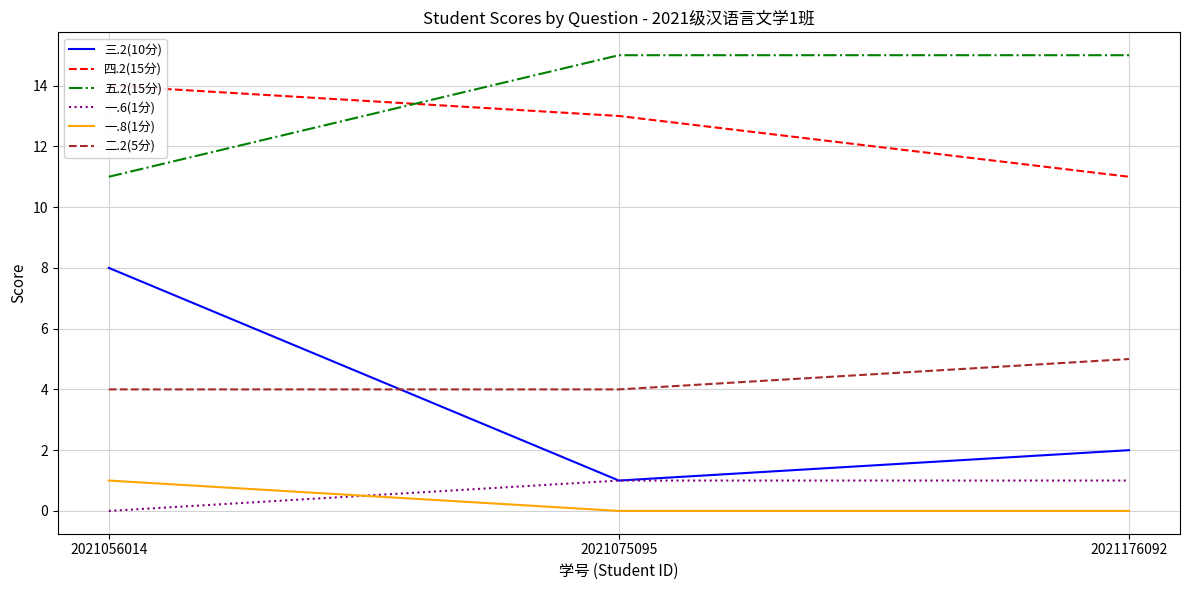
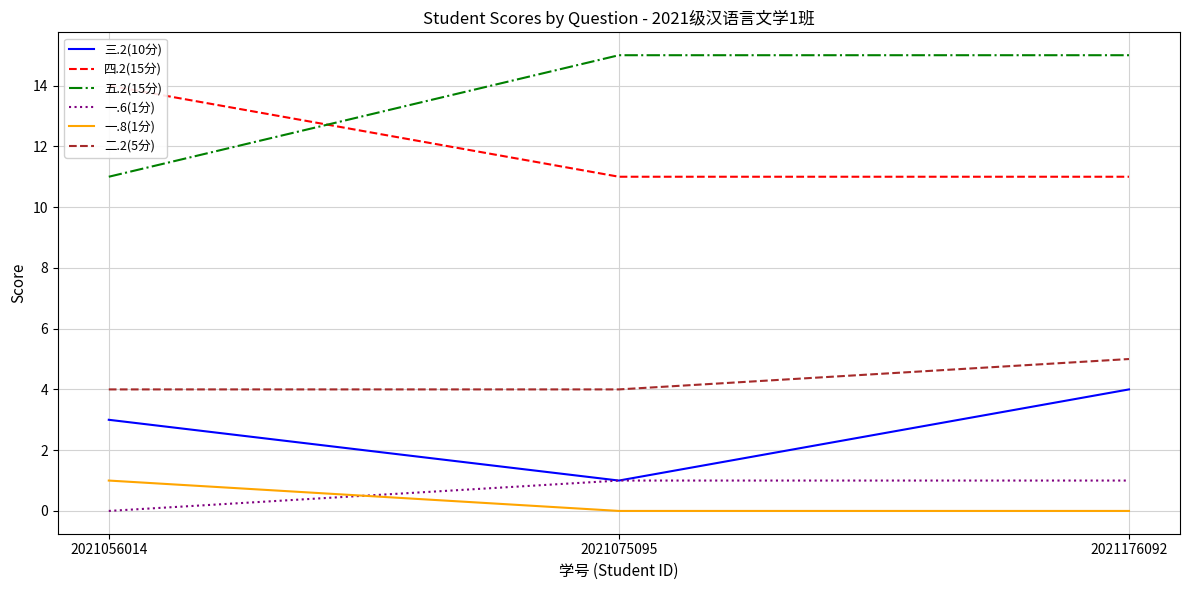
三.2(10分), 2021056014: 8 -> 3
四.2(15分), 2021075095: 13 -> 11
三.2(10分), 2021176092: 2 -> 4
